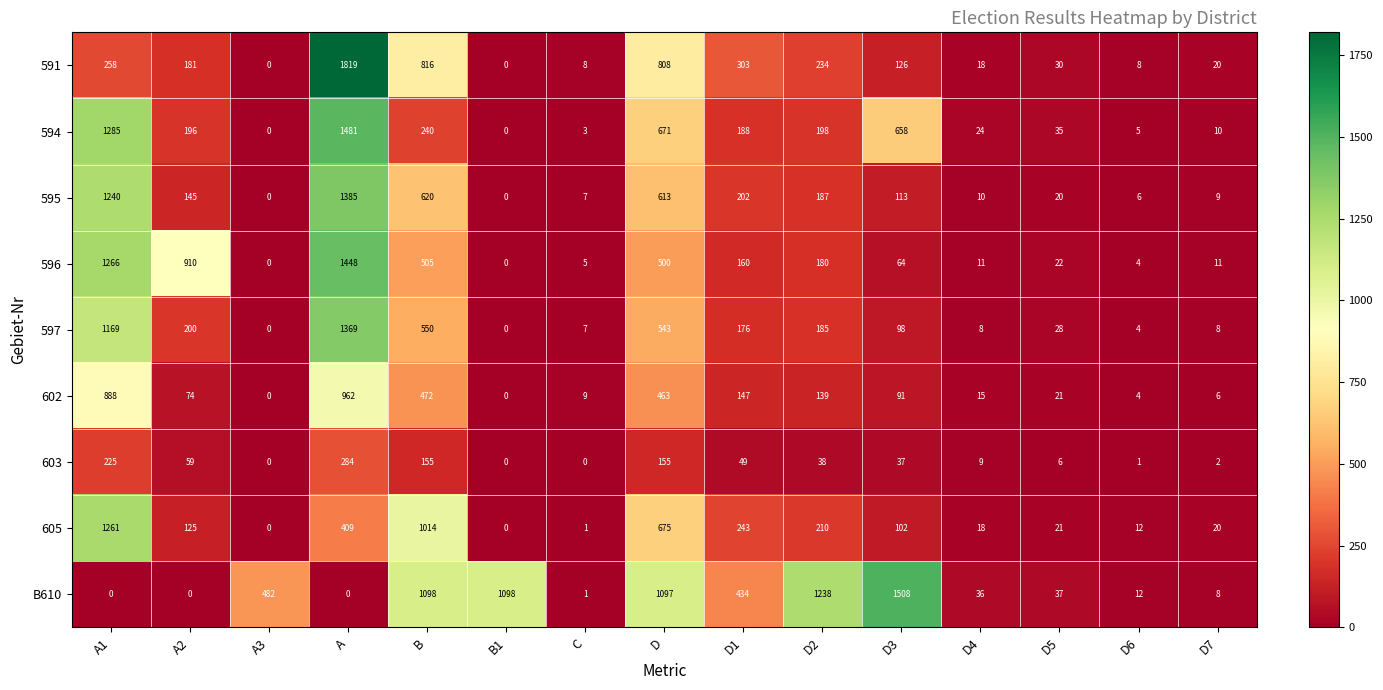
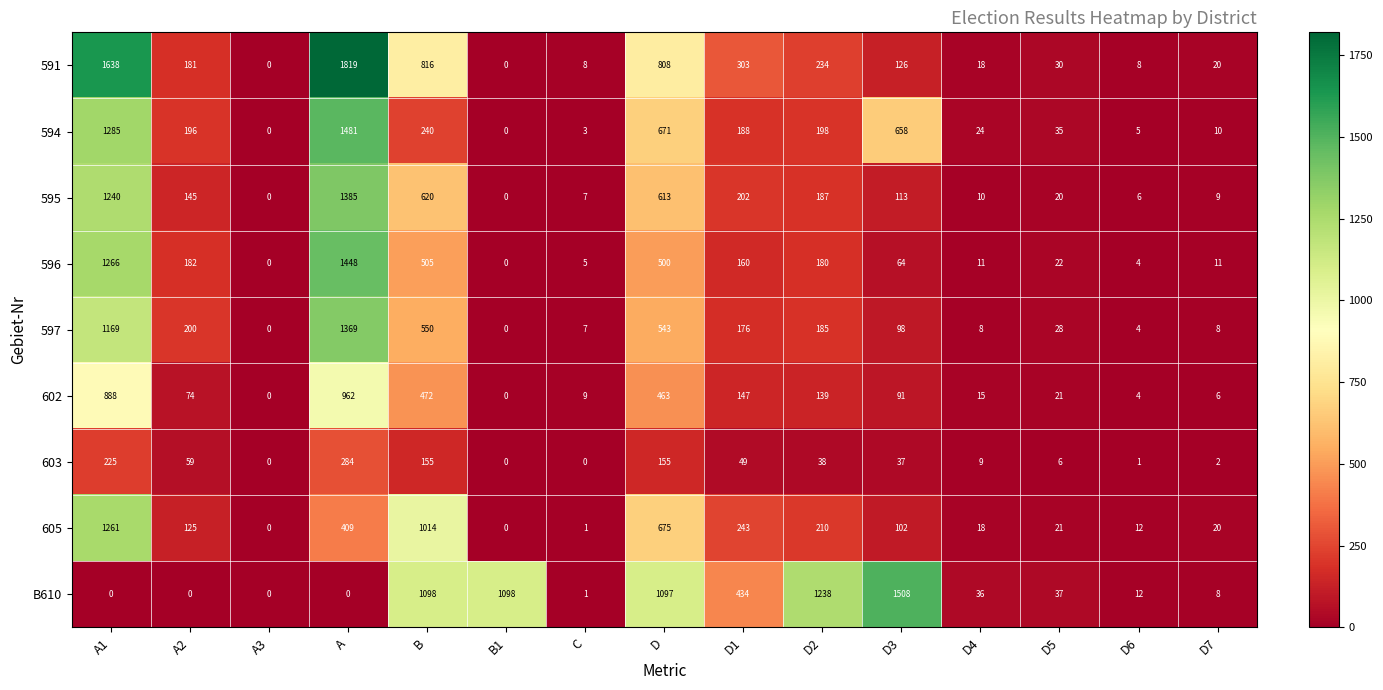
591, A1: 258 -> 1638
596, A2: 910 -> 182
B610, A3: 482 -> 0
